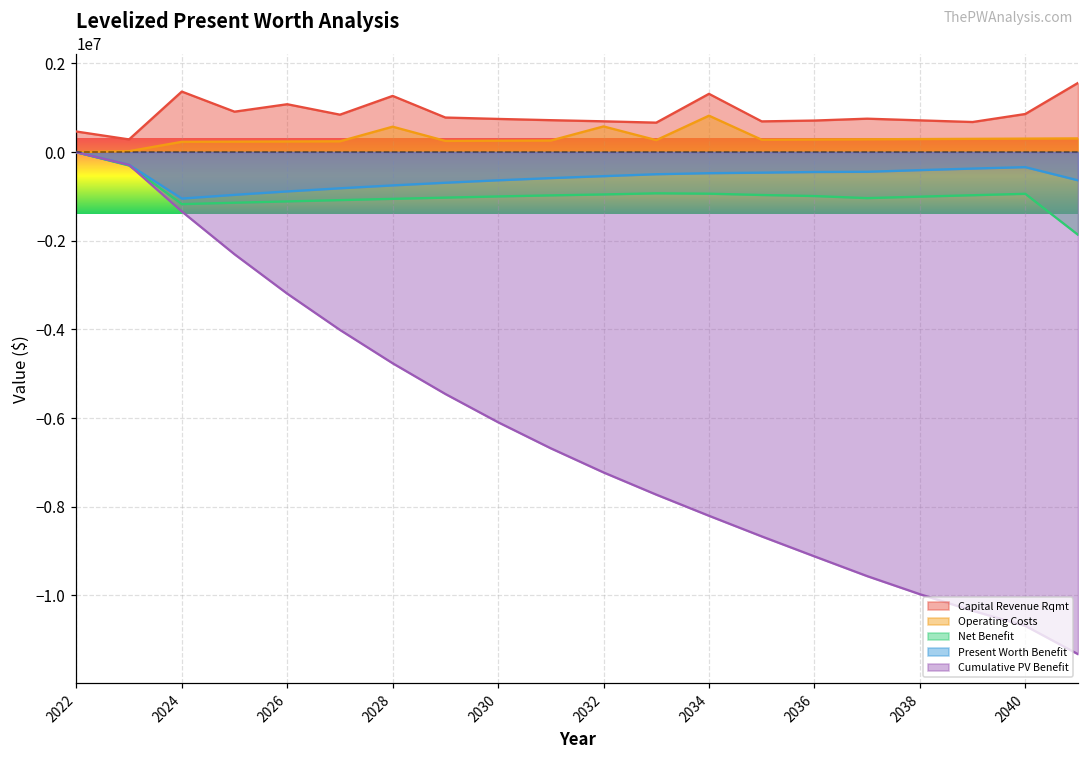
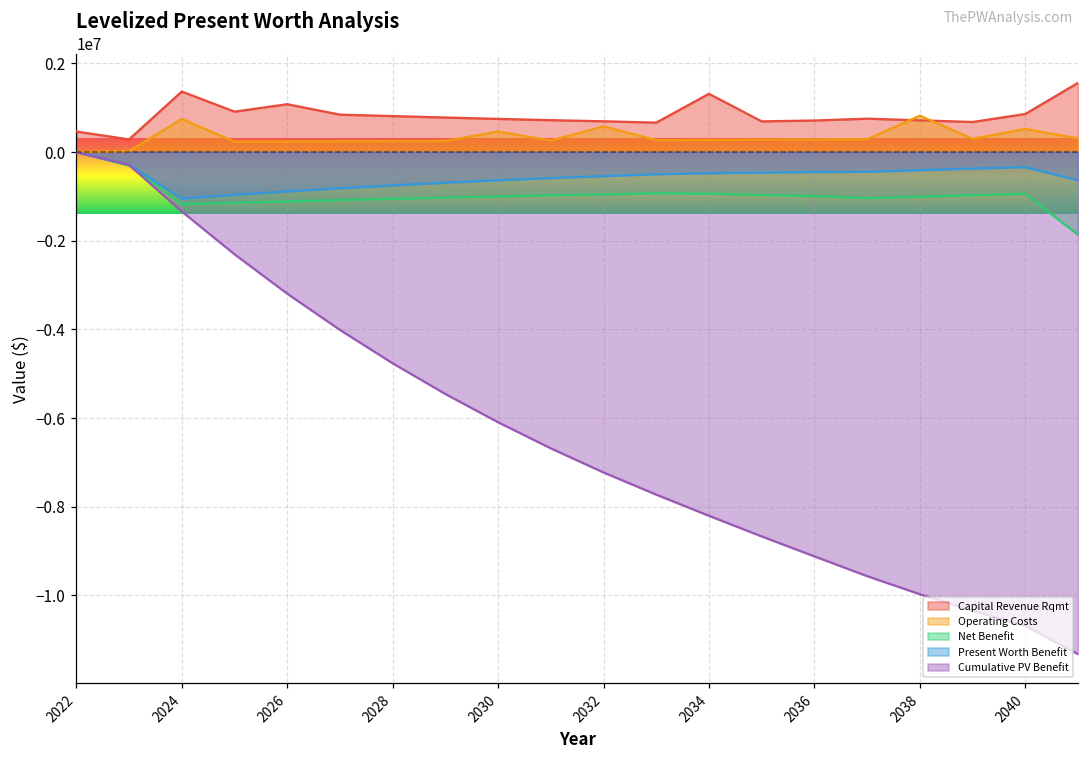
Operating Costs, 2024: 200000 -> 700000
Capital Revenue Rqmt, 2028: 1300000 -> 800000
Operating Costs, 2028: 600000 -> 200000
Operating Costs, 2030: 300000 -> 500000
Operating Costs, 2034: 800000 -> 300000
Operating Costs, 2038: 300000 -> 800000
Operating Costs, 2040: 300000 -> 500000
